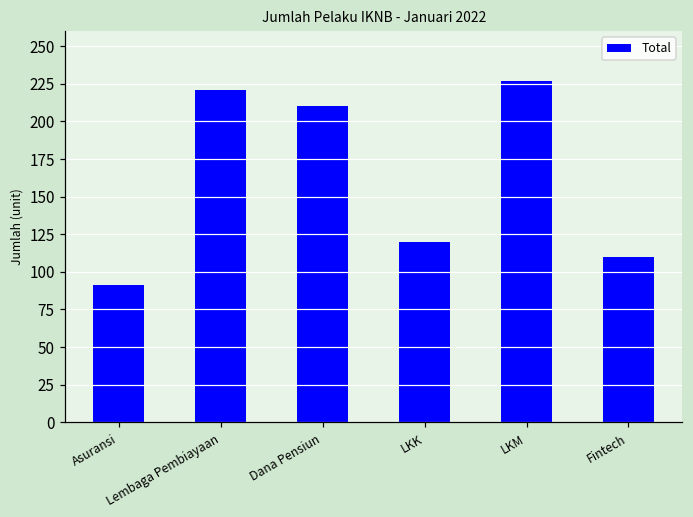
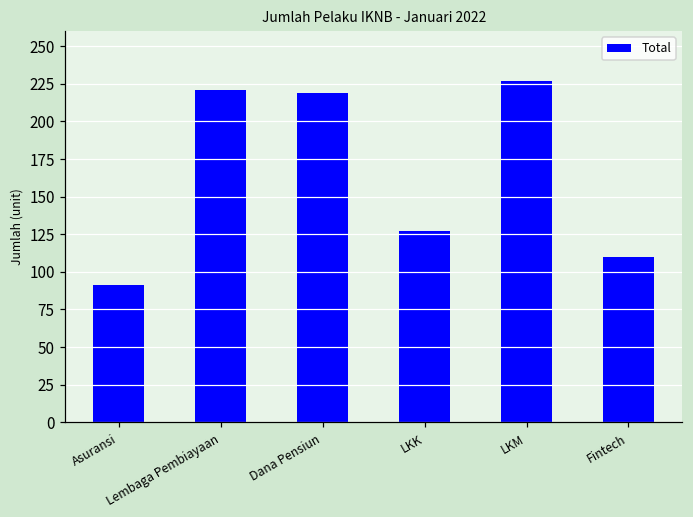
Dana Pensiun: 210 -> 219
LKK: 120 -> 127
